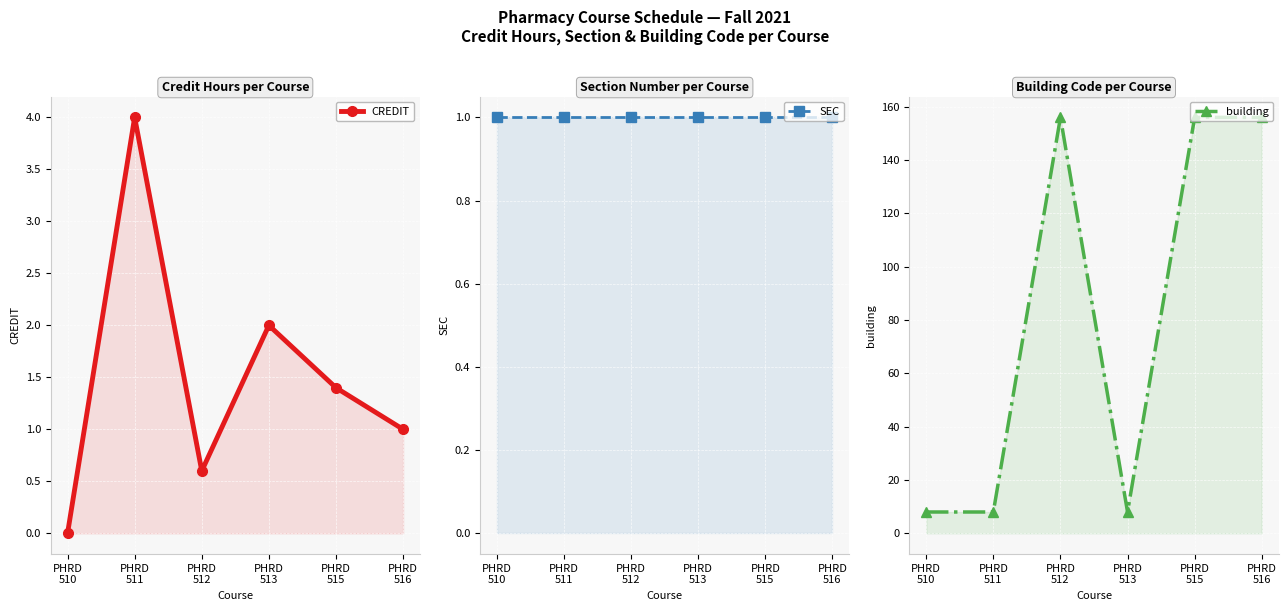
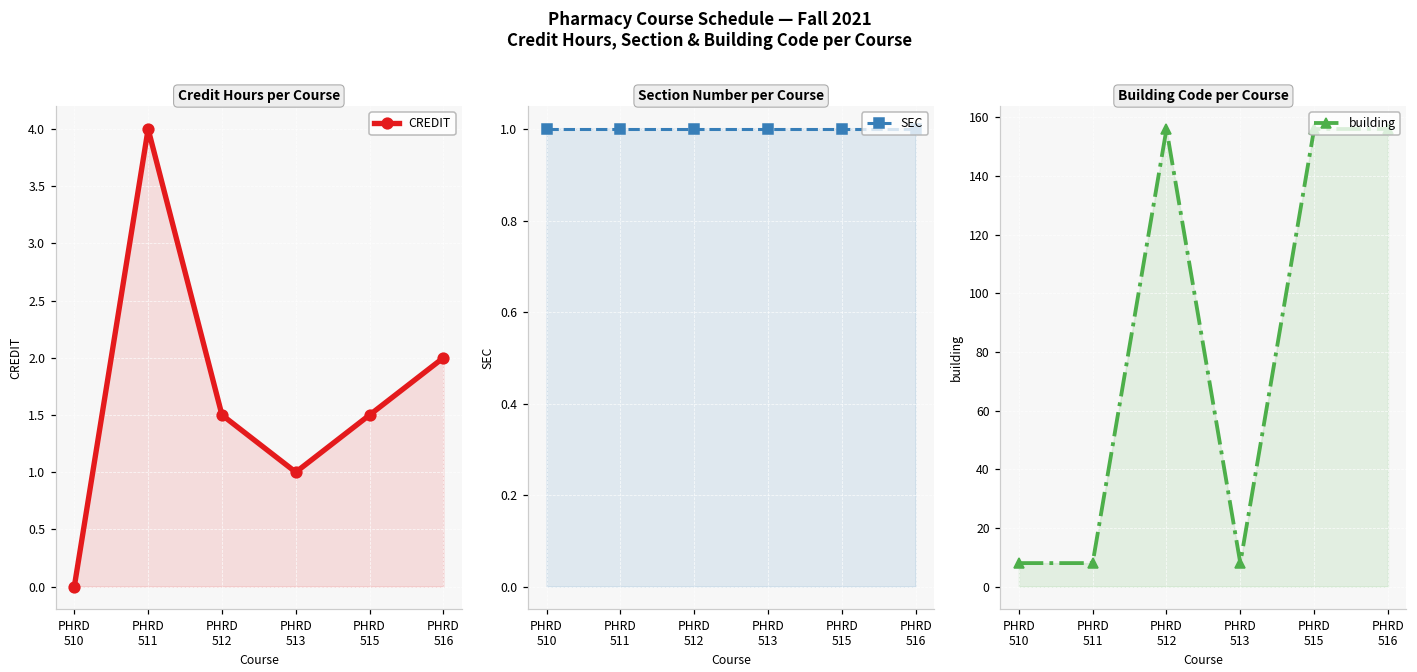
Credit Hours per Course, PHRD 512: 0.6 -> 1.5
Credit Hours per Course, PHRD 513: 2 -> 1
Credit Hours per Course, PHRD 515: 1.4 -> 1.5
Credit Hours per Course, PHRD 516: 1 -> 2
